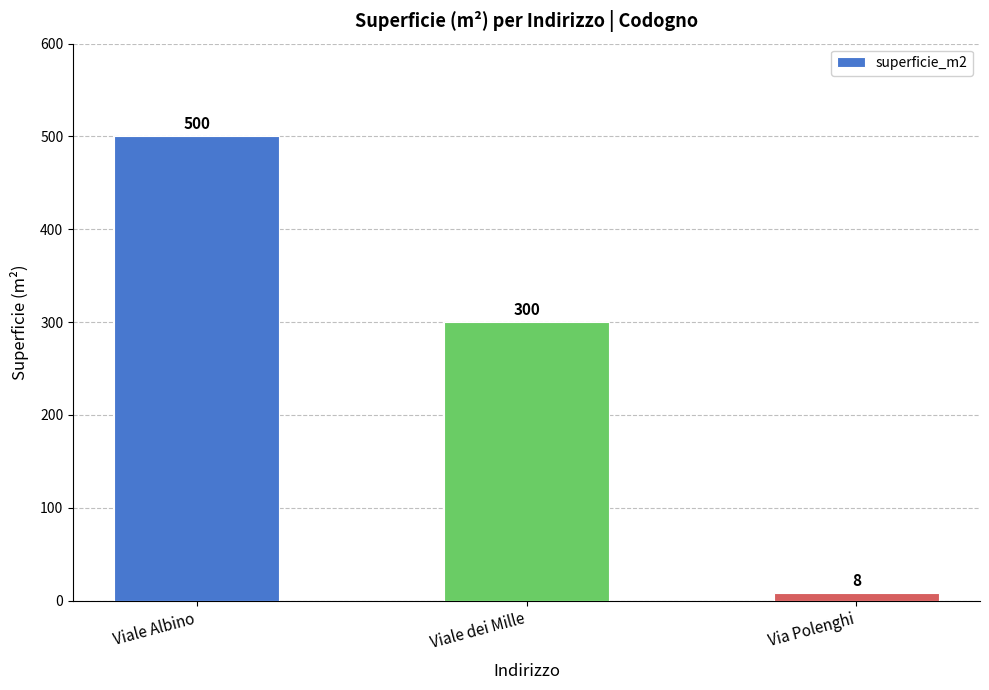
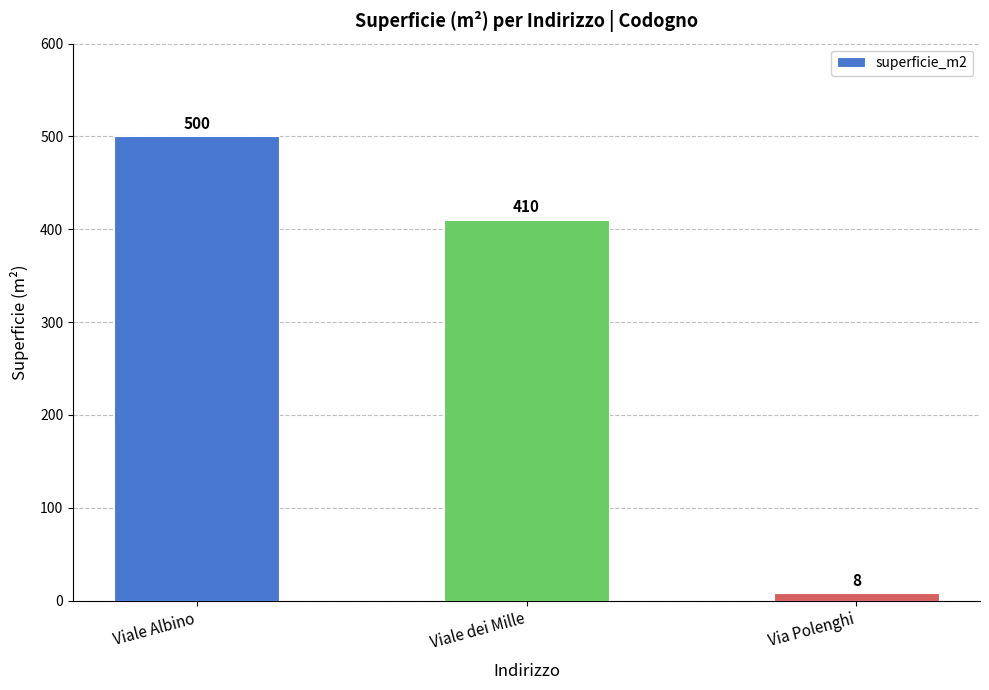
Viale dei Mille: 300 -> 410
